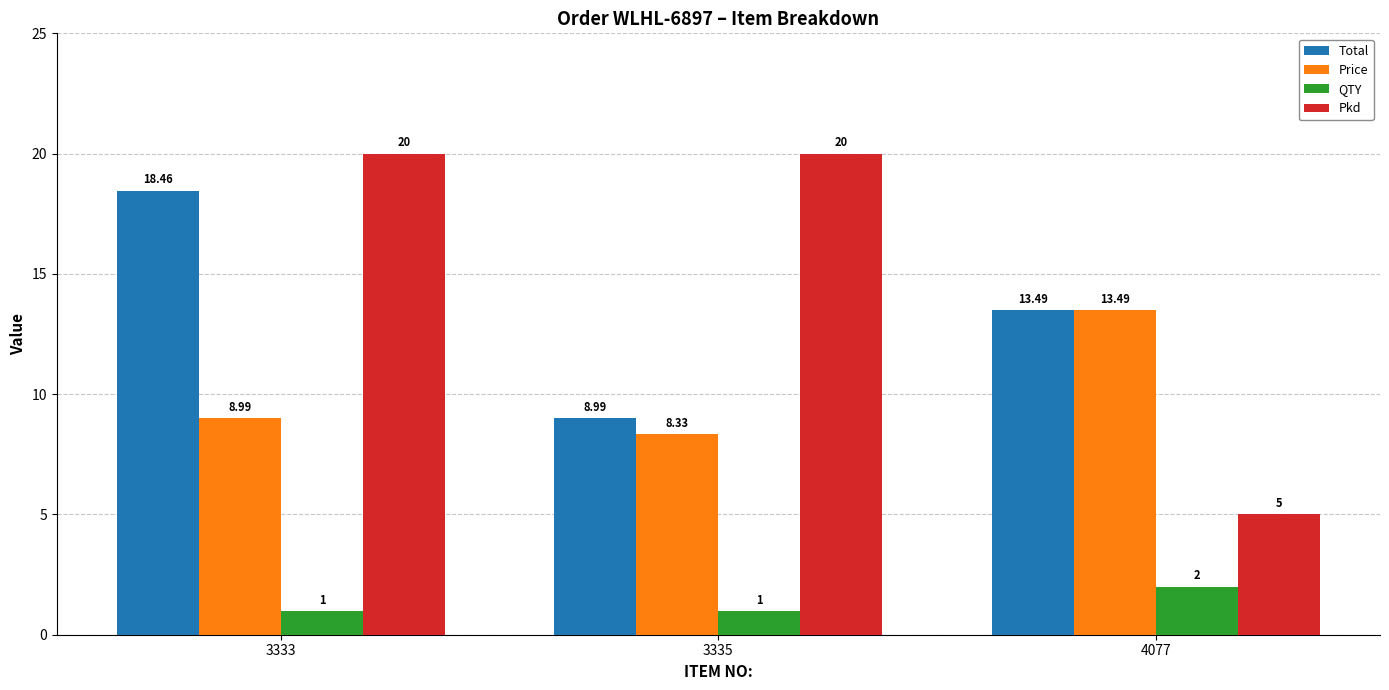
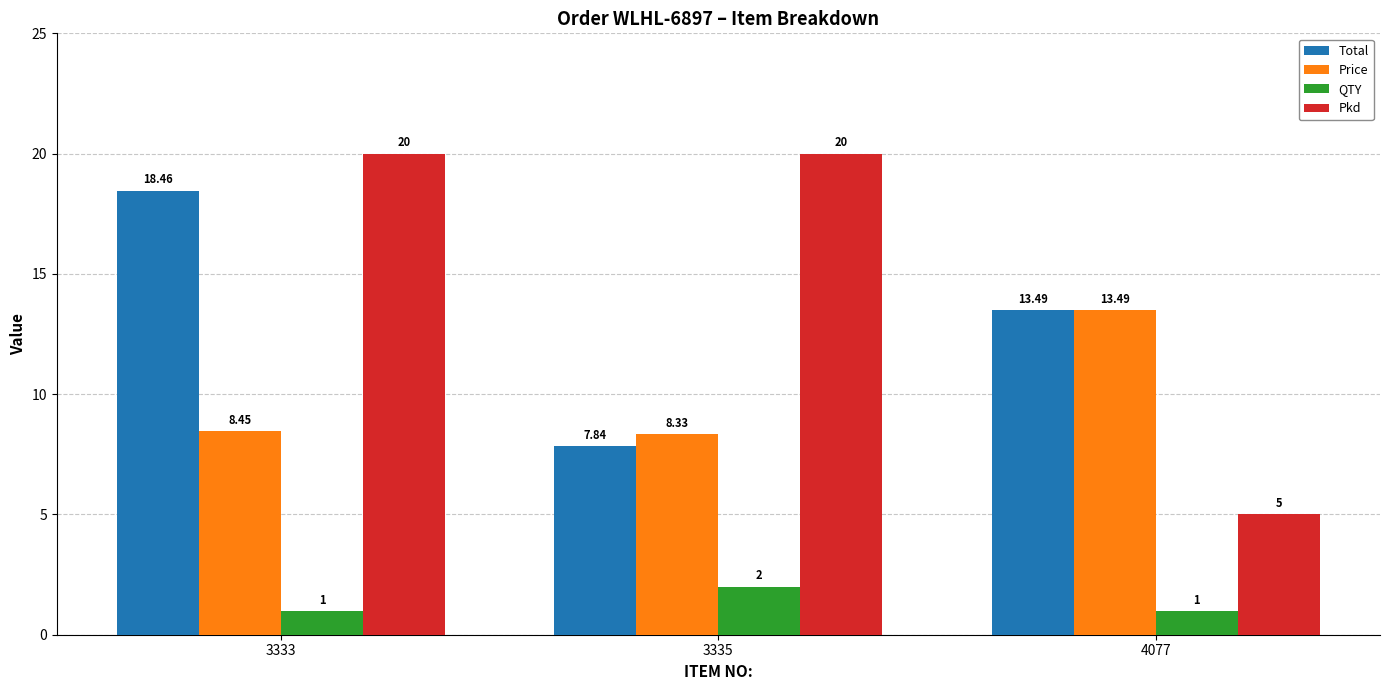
Price, 3333: 8.99 -> 8.45
Total, 3335: 8.99 -> 7.84
QTY, 3335: 1 -> 2
QTY, 4077: 2 -> 1
